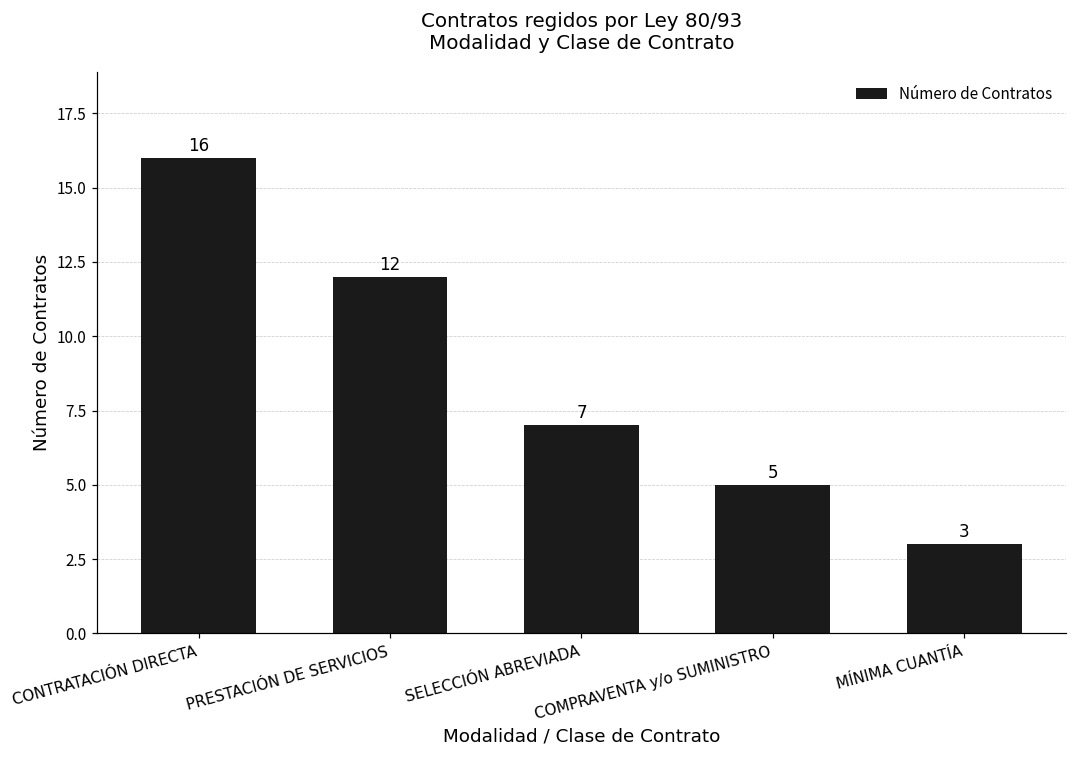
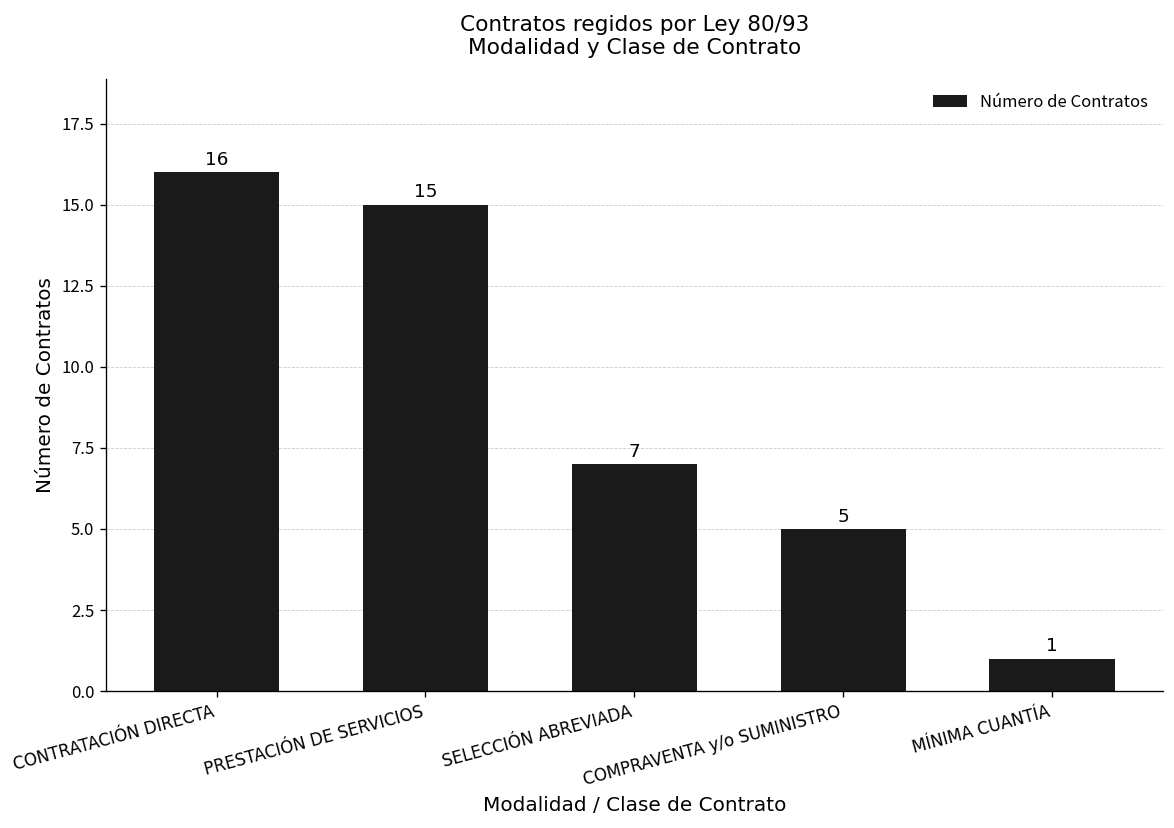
PRESTACIÓN DE SERVICIOS: 12 -> 15
MÍNIMA CUANTÍA: 3 -> 1
